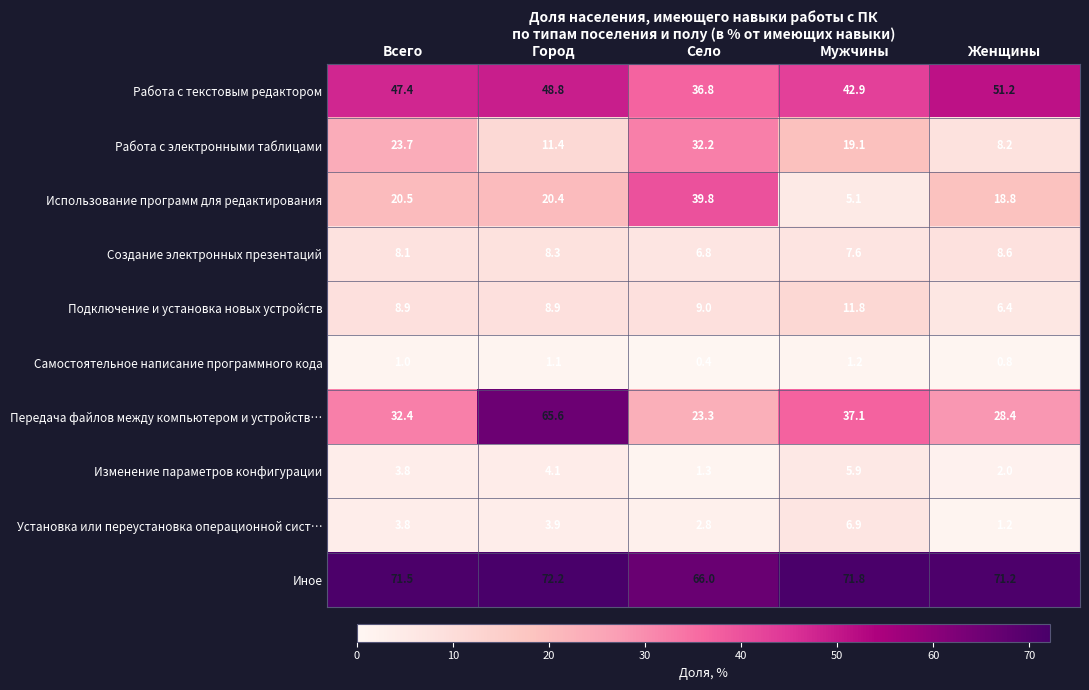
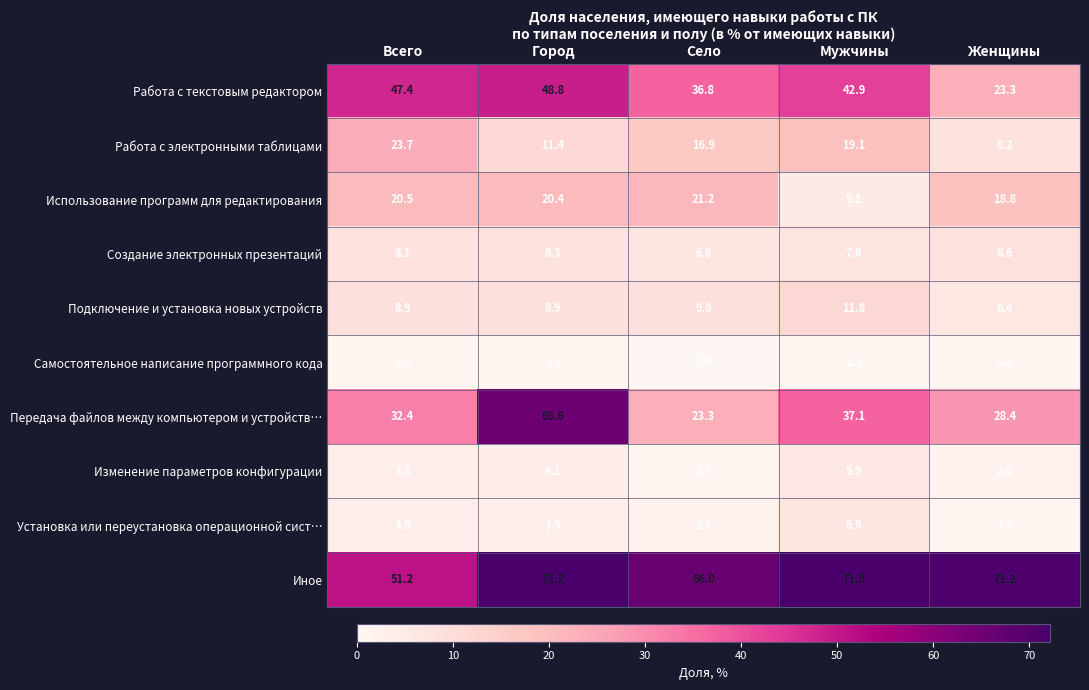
Работа с текстовым редактором, Женщины: 51.2 -> 23.3
Работа с электронными таблицами, Село: 32.2 -> 16.9
Использование программ для редактирования, Село: 39.8 -> 21.2
Иное, Всего: 71.5 -> 51.2
